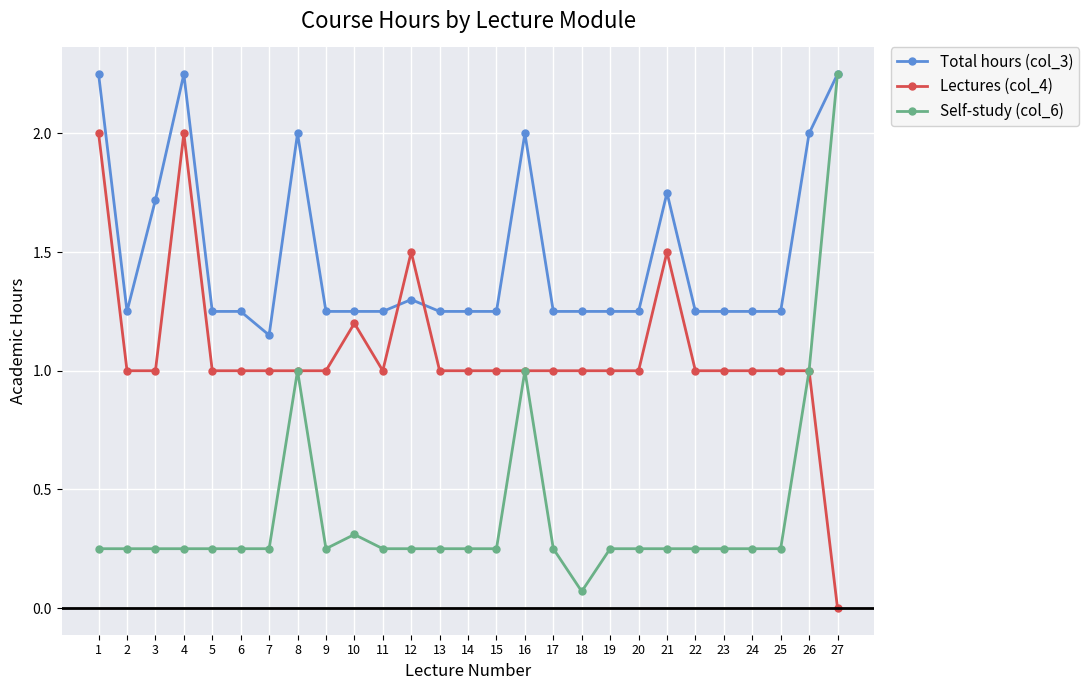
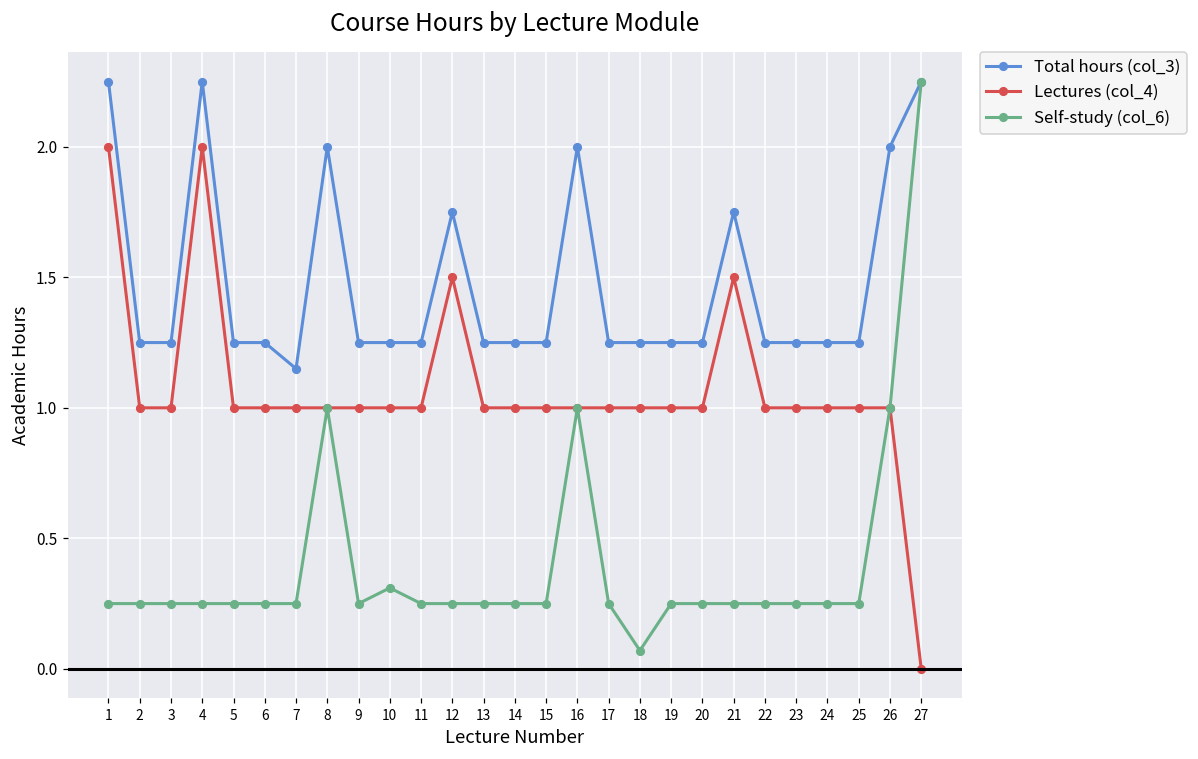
Total hours (col_3), 3: 1.72 -> 1.25
Lectures (col_4), 10: 1.2 -> 1.0
Total hours (col_3), 12: 1.30 -> 1.75
